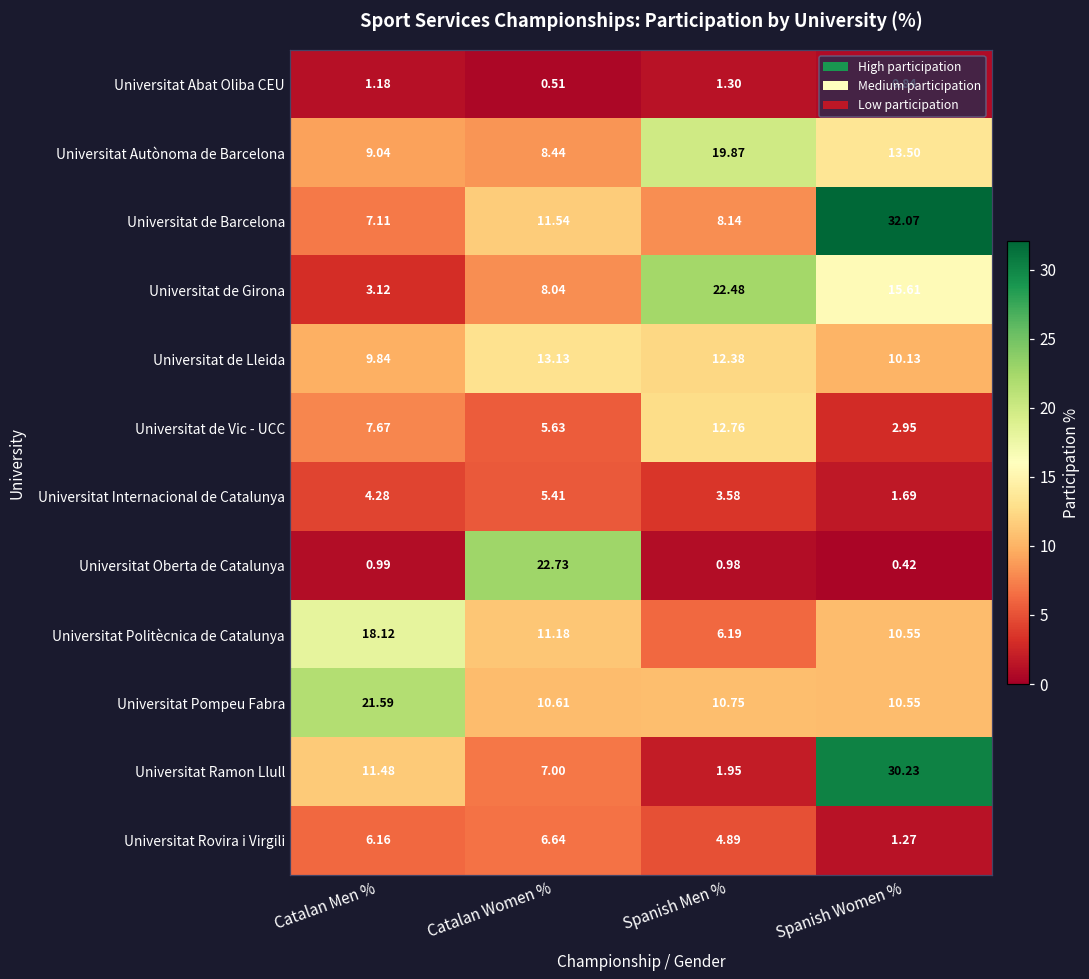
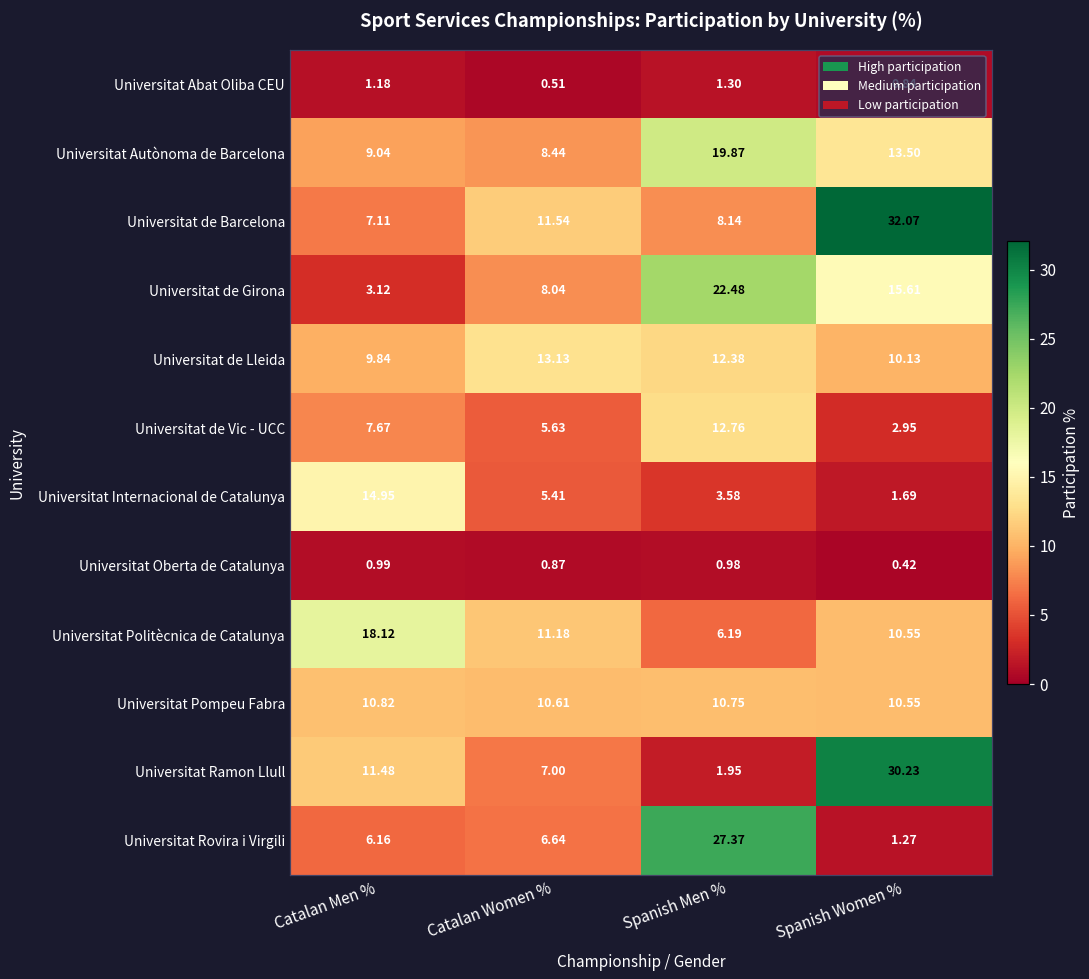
Universitat Internacional de Catalunya, Catalan Men %: 4.28 -> 14.95
Universitat Oberta de Catalunya, Catalan Women %: 22.73 -> 0.87
Universitat Pompeu Fabra, Catalan Men %: 21.59 -> 10.82
Universitat Rovira i Virgili, Spanish Men %: 4.89 -> 27.37
